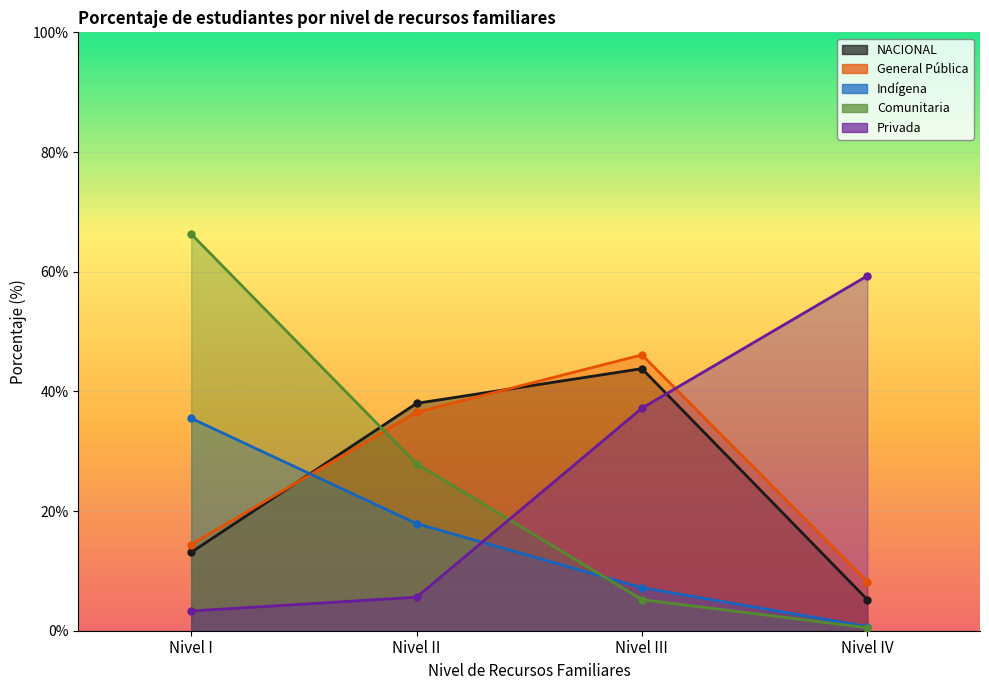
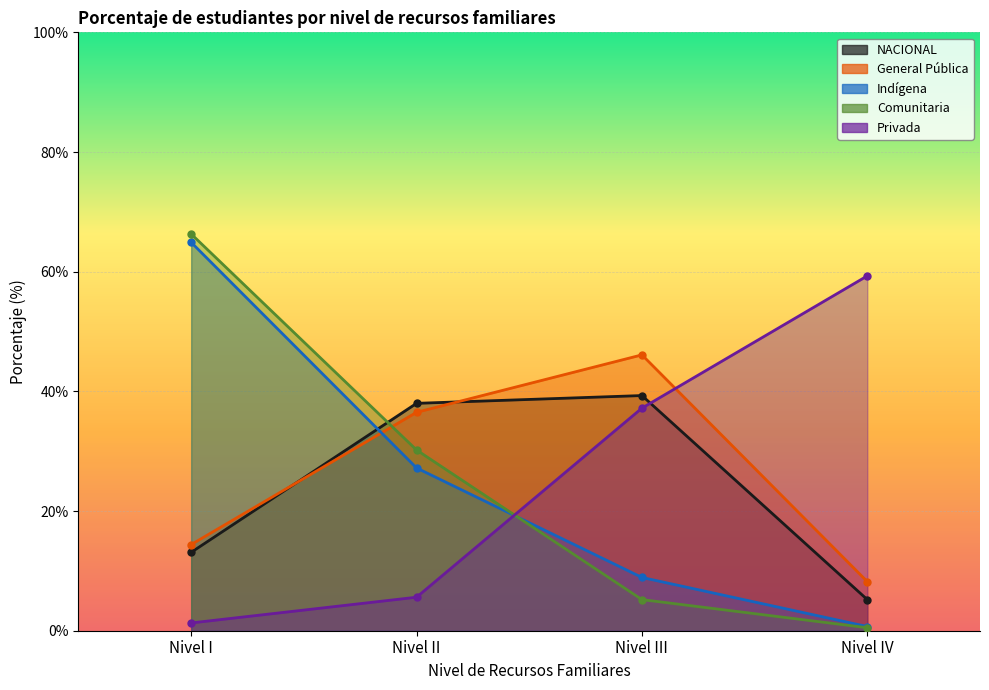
Indígena, Nivel I: 36% -> 65%
Privada, Nivel I: 3% -> 1%
Indígena, Nivel II: 18% -> 27%
Comunitaria, Nivel II: 28% -> 30%
NACIONAL, Nivel III: 44% -> 39%
Indígena, Nivel III: 7% -> 9%
